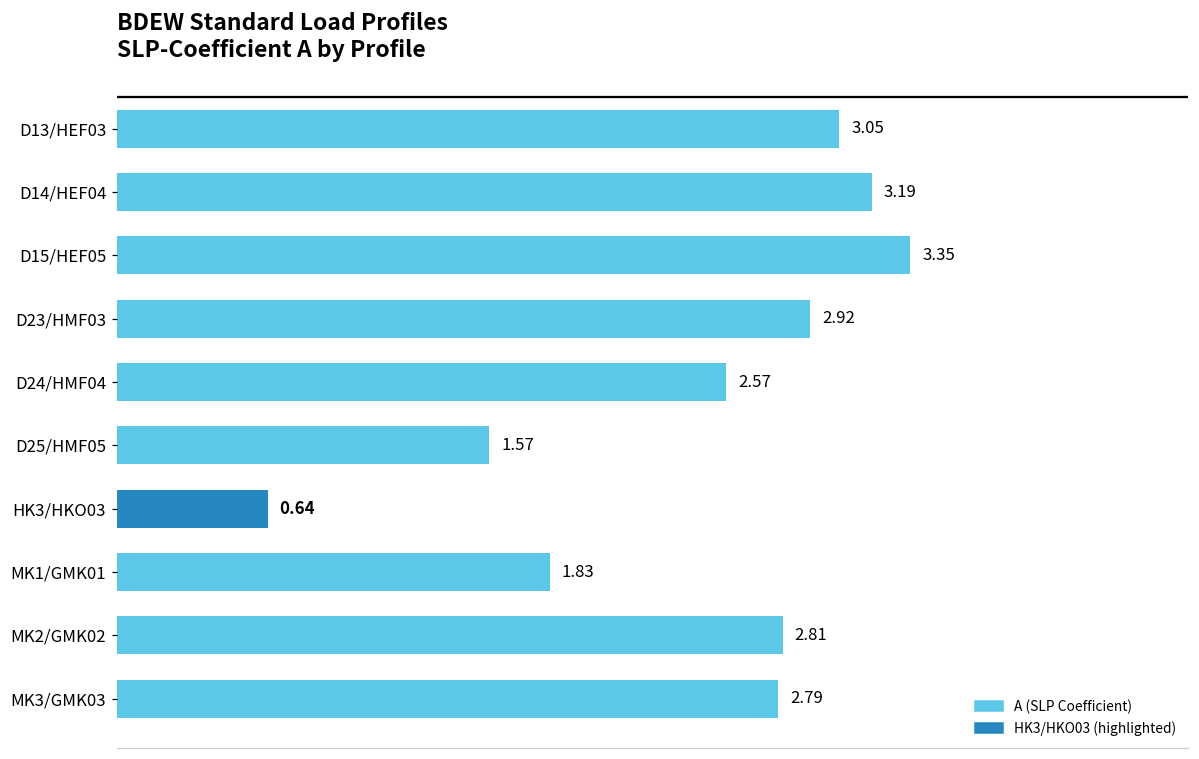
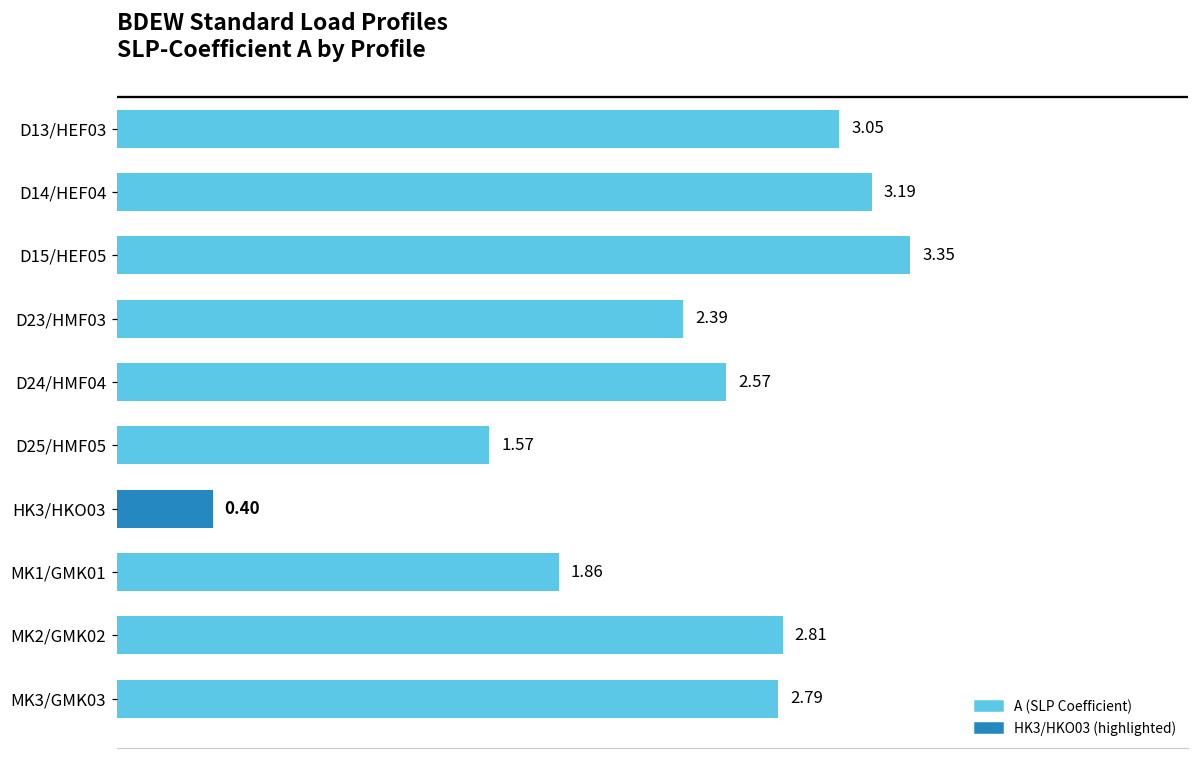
D23/HMF03: 2.92 -> 2.39
HK3/HKO03: 0.64 -> 0.40
MK1/GMK01: 1.83 -> 1.86
